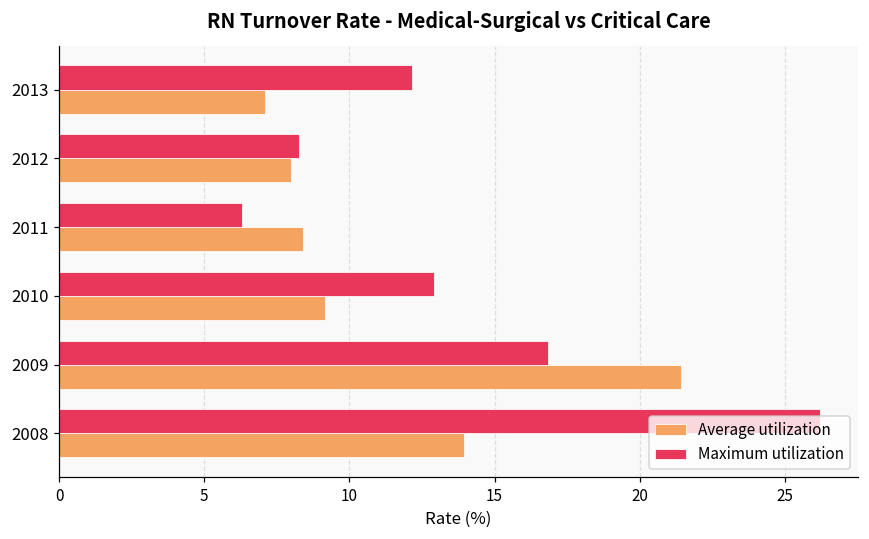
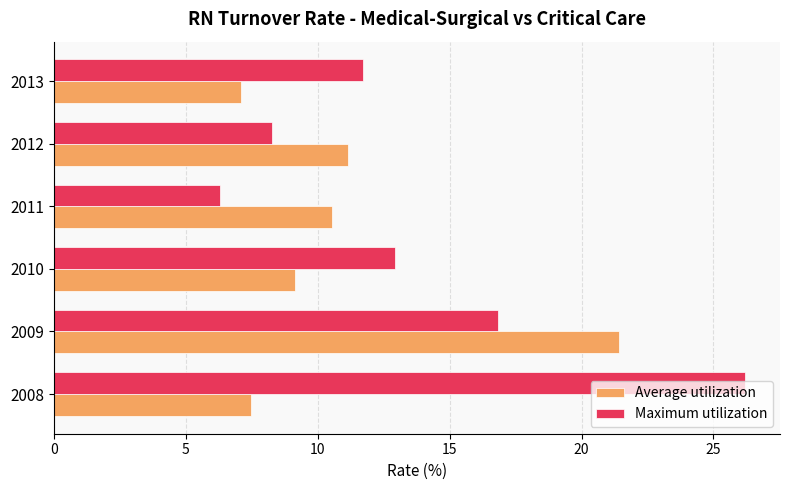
Maximum utilization, 2013: 12.2 -> 11.7
Average utilization, 2012: 8.0 -> 11.2
Average utilization, 2011: 8.4 -> 10.5
Average utilization, 2008: 14.0 -> 7.5
